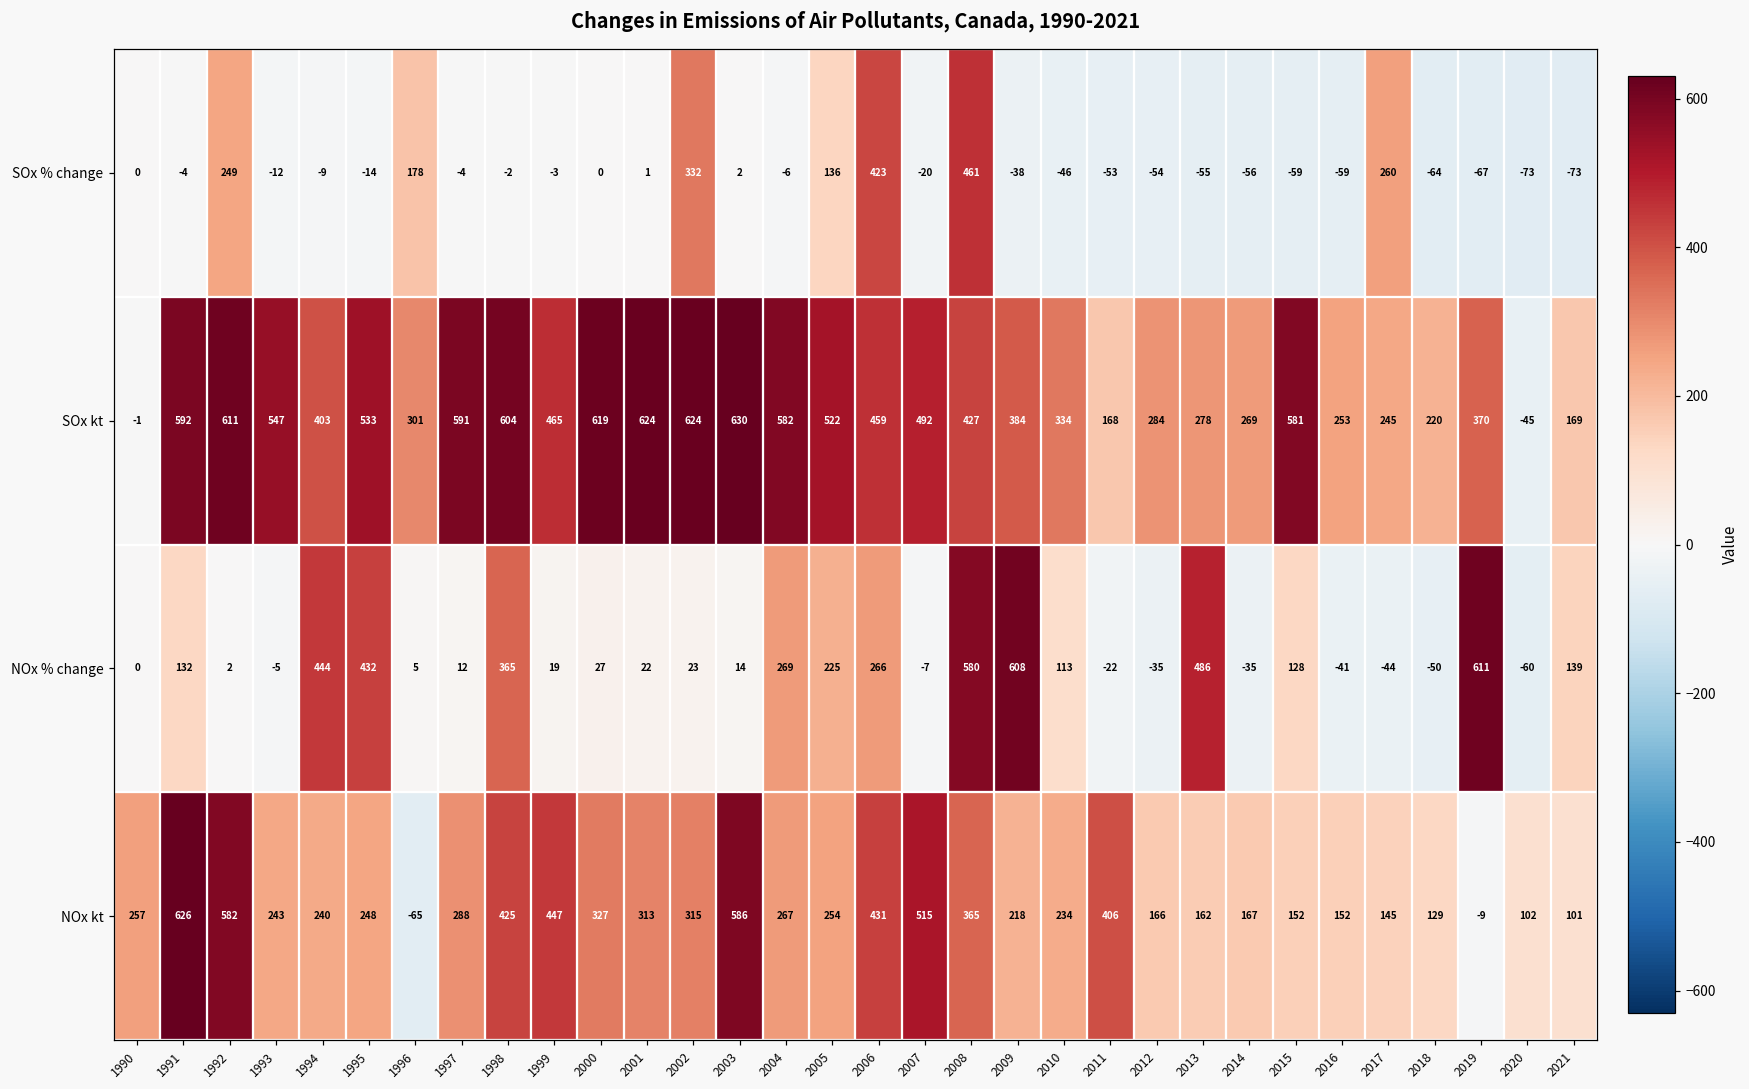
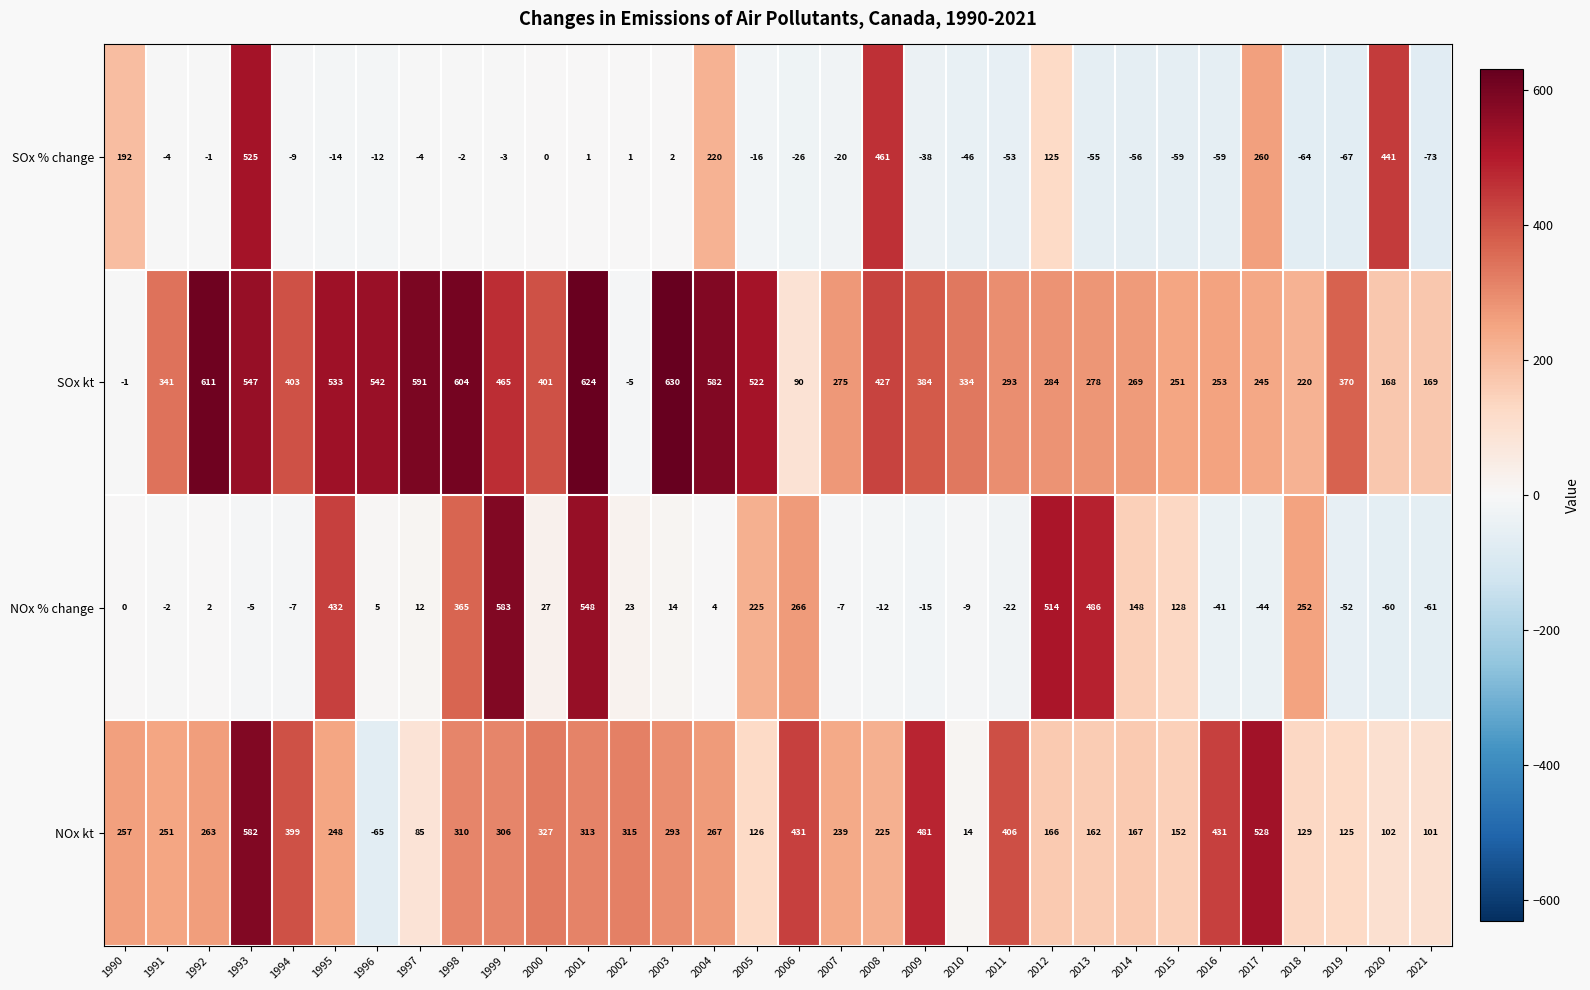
SOx % change, 1990: 0 -> 192
SOx % change, 1992: 249 -> -1
SOx % change, 1993: -12 -> 525
SOx % change, 1996: 178 -> -12
SOx % change, 2002: 332 -> 1
SOx % change, 2004: -6 -> 220
SOx % change, 2005: 136 -> -16
SOx % change, 2006: 423 -> -26
SOx % change, 2012: -54 -> 125
SOx % change, 2020: -73 -> 441
SOx kt, 1991: 592 -> 341
SOx kt, 1996: 301 -> 542
SOx kt, 2000: 619 -> 401
SOx kt, 2002: 624 -> -5
SOx kt, 2006: 459 -> 90
SOx kt, 2007: 492 -> 275
SOx kt, 2011: 168 -> 293
SOx kt, 2015: 581 -> 251
SOx kt, 2020: -45 -> 168
NOx % change, 1991: 132 -> -2
NOx % change, 1994: 444 -> -7
NOx % change, 1999: 19 -> 583
NOx % change, 2001: 22 -> 548
NOx % change, 2004: 269 -> 4
NOx % change, 2008: 580 -> -12
NOx % change, 2009: 608 -> -15
NOx % change, 2010: 113 -> -9
NOx % change, 2012: -35 -> 514
NOx % change, 2014: -35 -> 148
NOx % change, 2018: -50 -> 252
NOx % change, 2019: 611 -> -52
NOx % change, 2021: 139 -> -61
NOx kt, 1991: 626 -> 251
NOx kt, 1992: 582 -> 263
NOx kt, 1993: 243 -> 582
NOx kt, 1994: 240 -> 399
NOx kt, 1997: 288 -> 85
NOx kt, 1998: 425 -> 310
NOx kt, 1999: 447 -> 306
NOx kt, 2003: 586 -> 293
NOx kt, 2005: 254 -> 126
NOx kt, 2007: 515 -> 239
NOx kt, 2008: 365 -> 225
NOx kt, 2009: 218 -> 481
NOx kt, 2010: 234 -> 14
NOx kt, 2016: 152 -> 431
NOx kt, 2017: 145 -> 528
NOx kt, 2019: -9 -> 125
